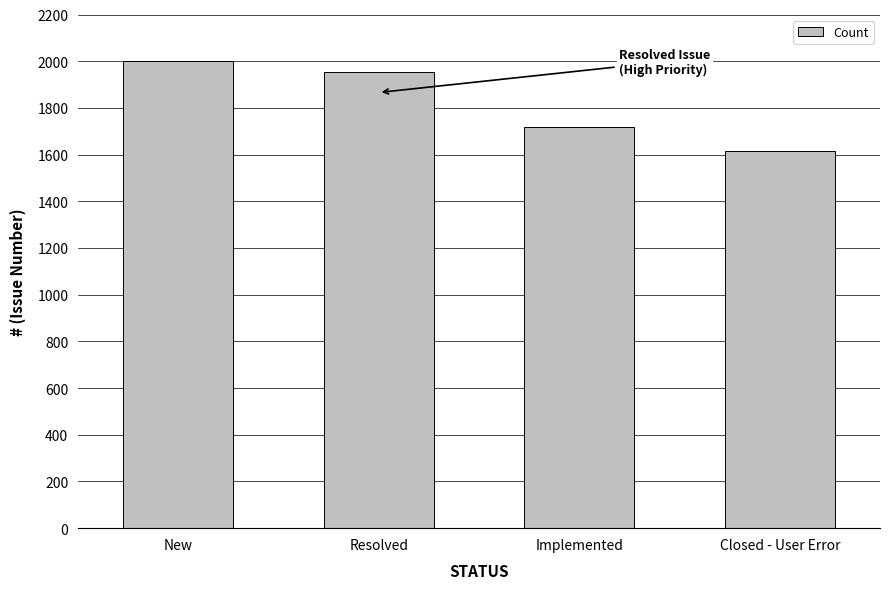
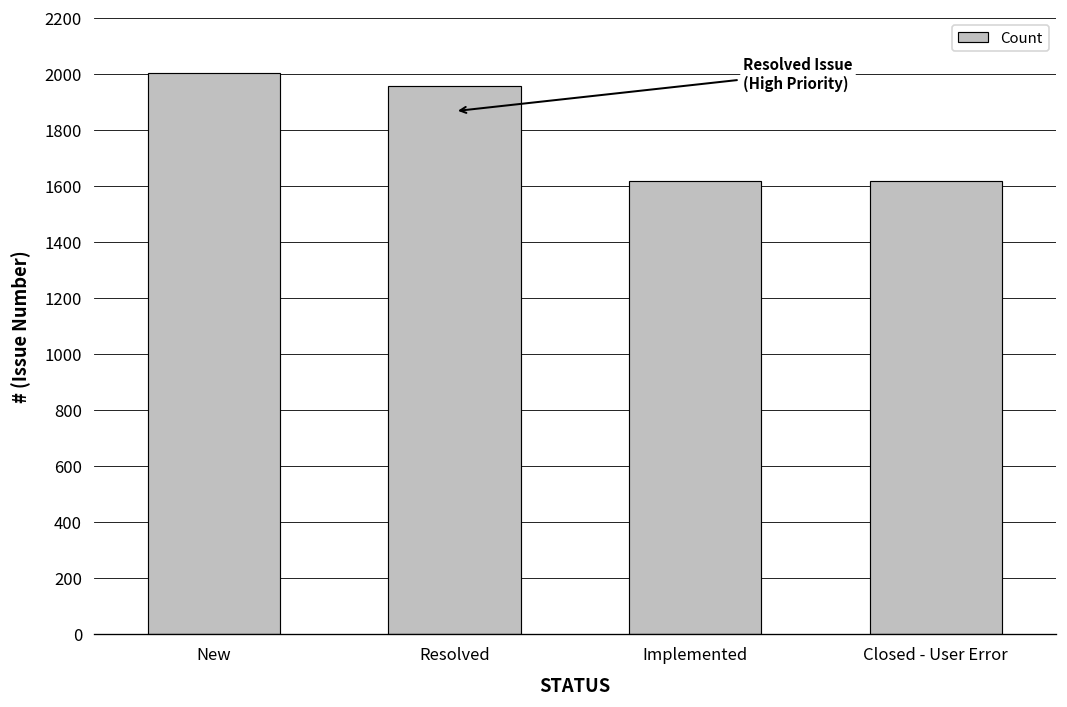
Implemented: 1720 -> 1620
